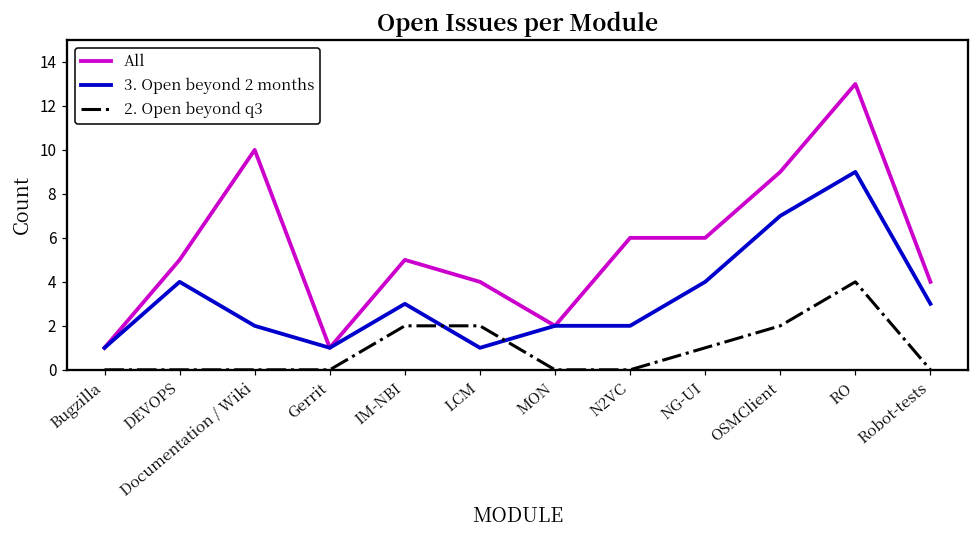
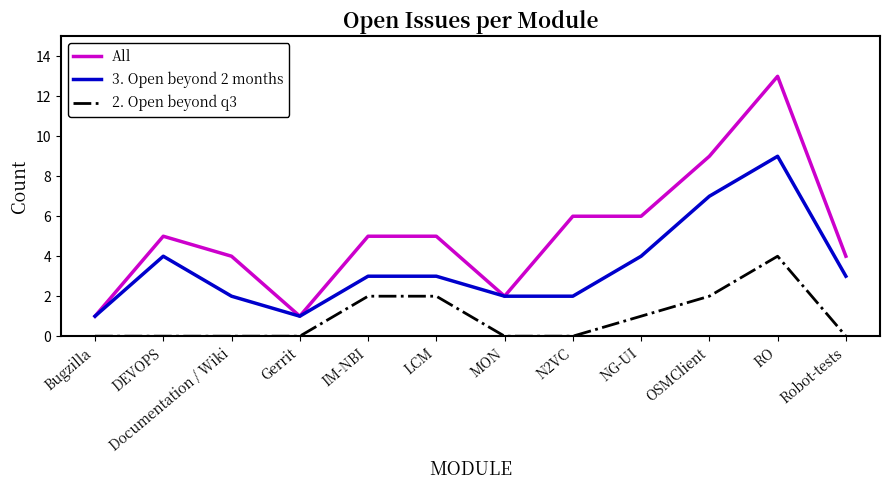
All, Documentation / Wiki: 10 -> 4
All, LCM: 4 -> 5
3. Open beyond 2 months, LCM: 1 -> 3
